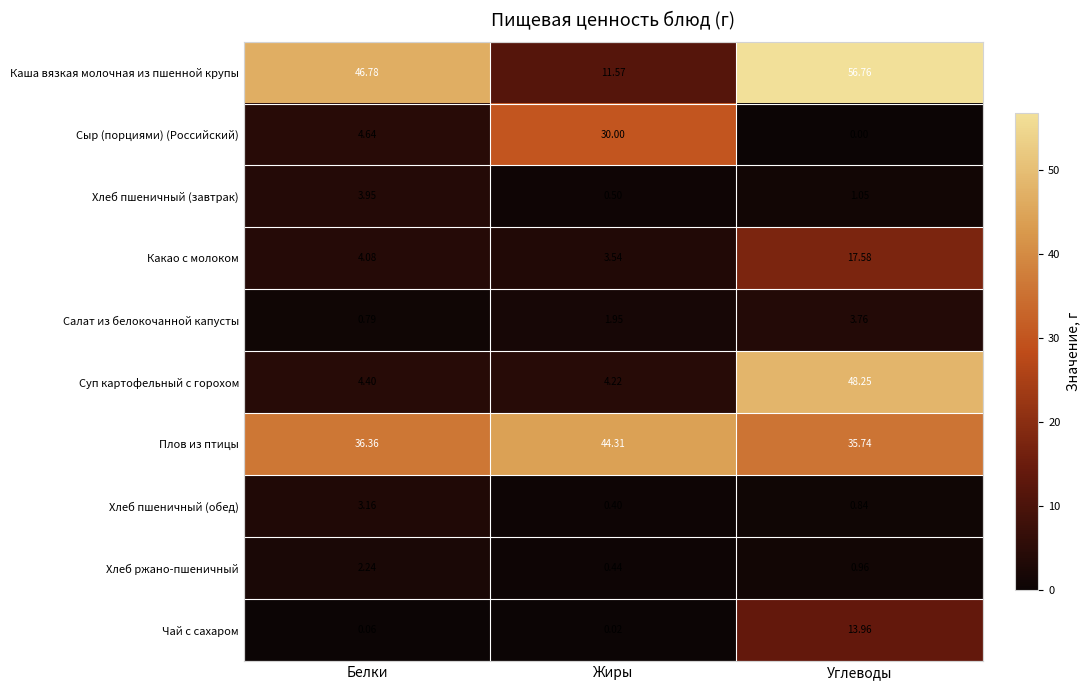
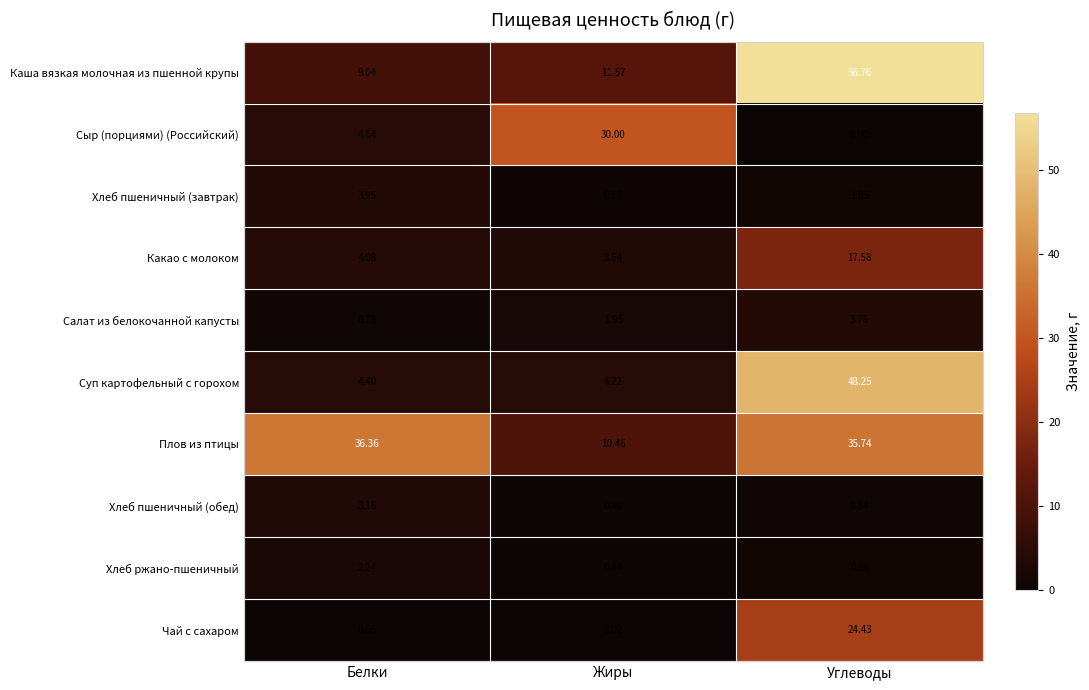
Каша вязкая молочная из пшенной крупы, Белки: 46.78 -> 9.04
Плов из птицы, Жиры: 44.31 -> 10.46
Чай с сахаром, Углеводы: 13.96 -> 24.43
